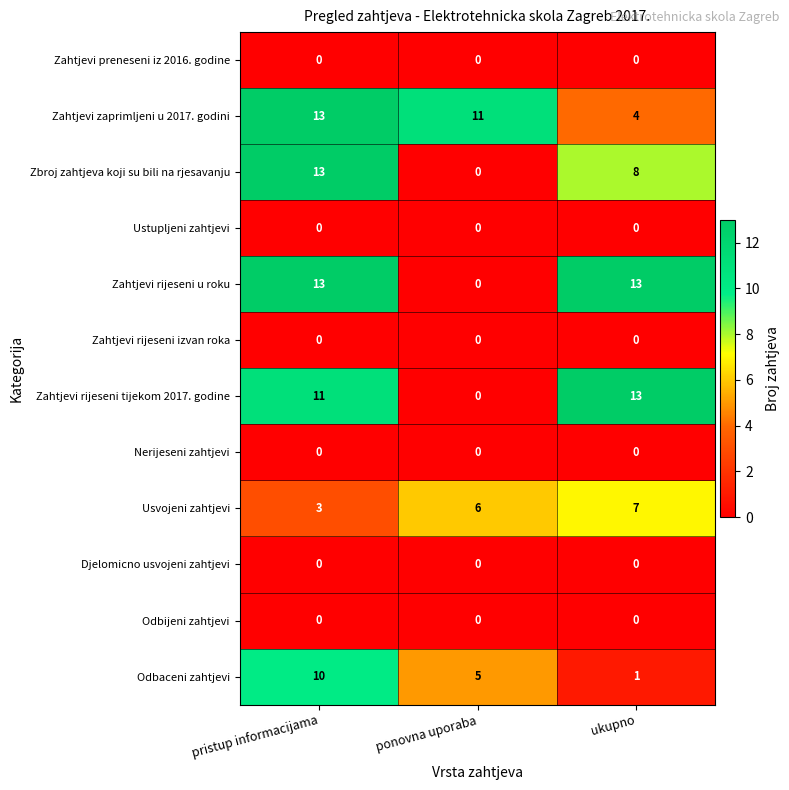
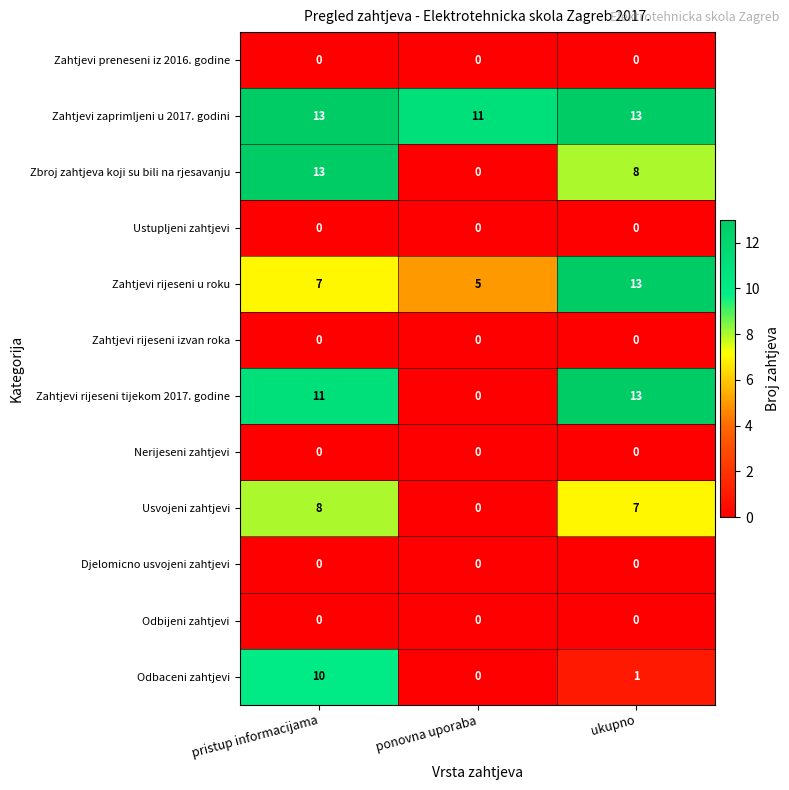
Zahtjevi zaprimljeni u 2017. godini, ukupno: 4 -> 13
Zahtjevi rijeseni u roku, pristup informacijama: 13 -> 7
Zahtjevi rijeseni u roku, ponovna uporaba: 0 -> 5
Usvojeni zahtjevi, pristup informacijama: 3 -> 8
Usvojeni zahtjevi, ponovna uporaba: 6 -> 0
Odbaceni zahtjevi, ponovna uporaba: 5 -> 0
